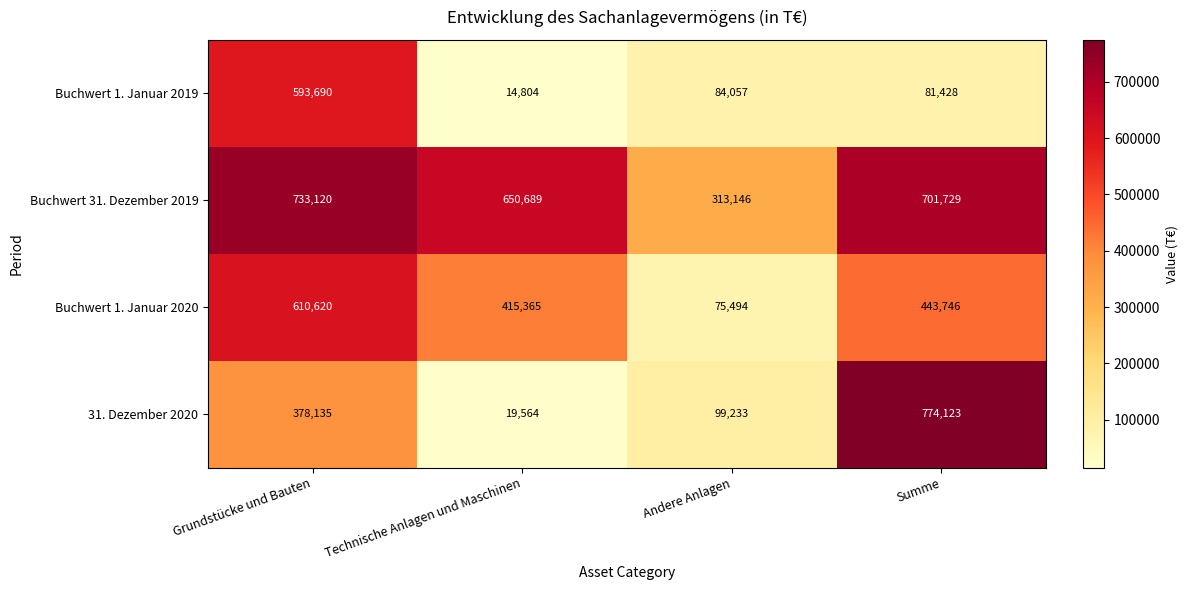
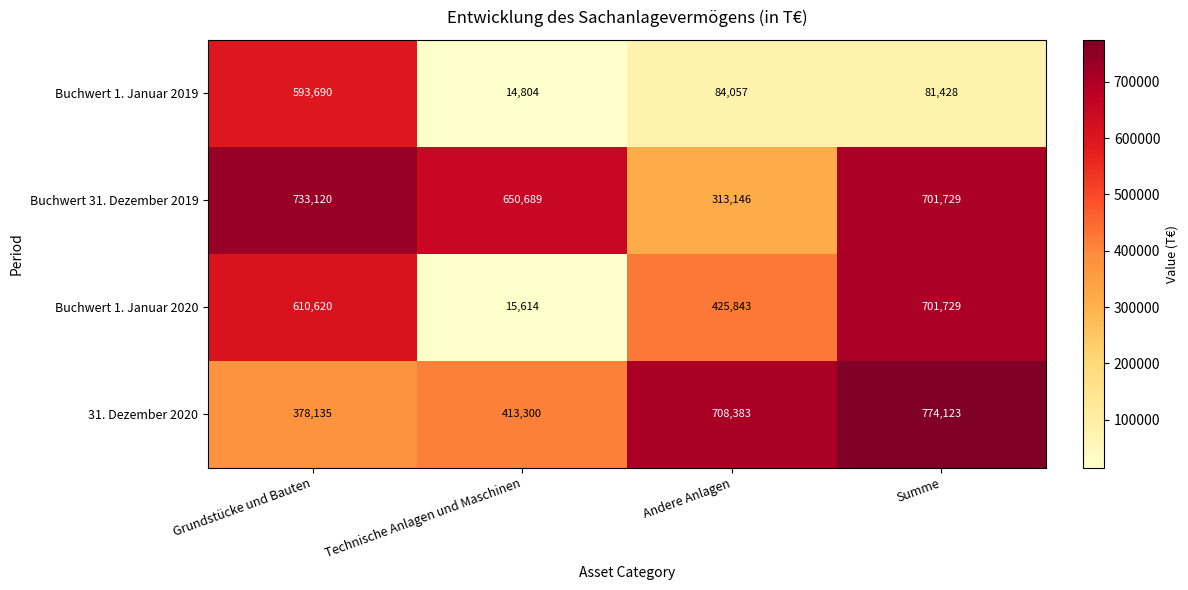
Buchwert 1. Januar 2020, Technische Anlagen und Maschinen: 415,365 -> 15,614
Buchwert 1. Januar 2020, Andere Anlagen: 75,494 -> 425,843
Buchwert 1. Januar 2020, Summe: 443,746 -> 701,729
31. Dezember 2020, Technische Anlagen und Maschinen: 19,564 -> 413,300
31. Dezember 2020, Andere Anlagen: 99,233 -> 708,383
